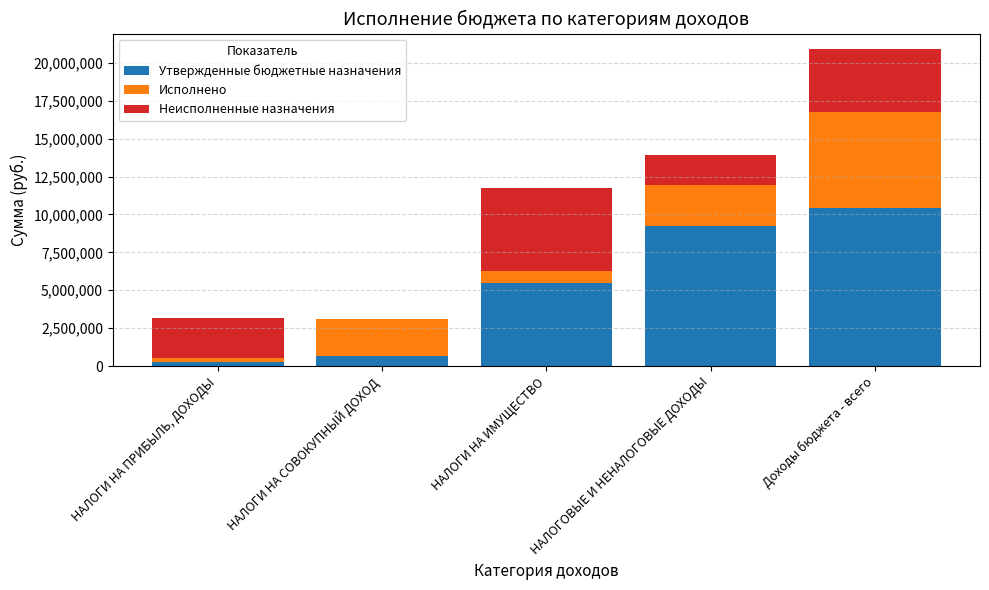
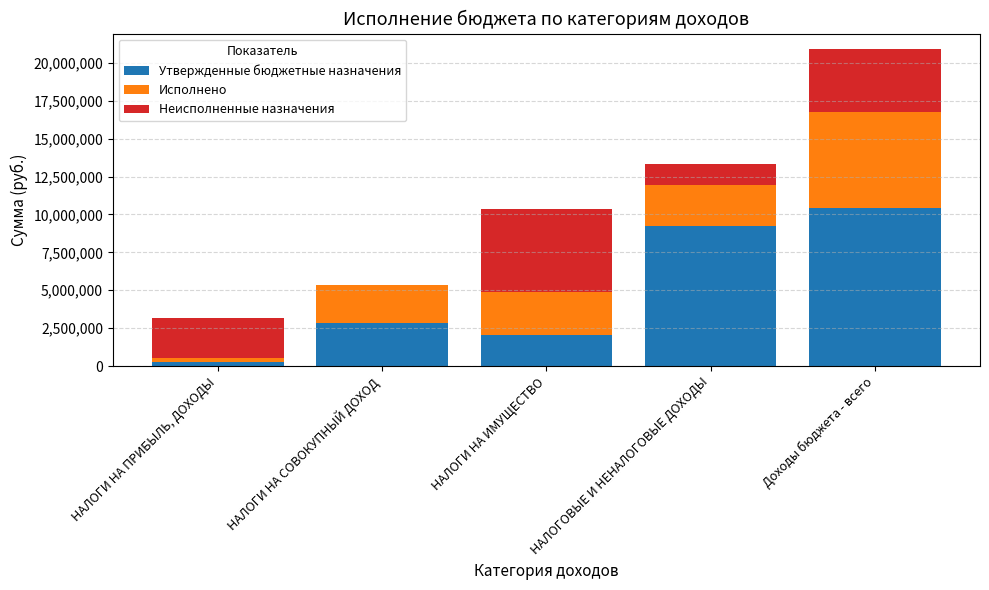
Утвержденные бюджетные назначения, НАЛОГИ НА СОВОКУПНЫЙ ДОХОД: 600,000 -> 2,900,000
Утвержденные бюджетные назначения, НАЛОГИ НА ИМУЩЕСТВО: 5,500,000 -> 2,000,000
Исполнено, НАЛОГИ НА ИМУЩЕСТВО: 700,000 -> 2,800,000
Неисполненные назначения, НАЛОГОВЫЕ И НЕНАЛОГОВЫЕ ДОХОДЫ: 2,000,000 -> 1,400,000
